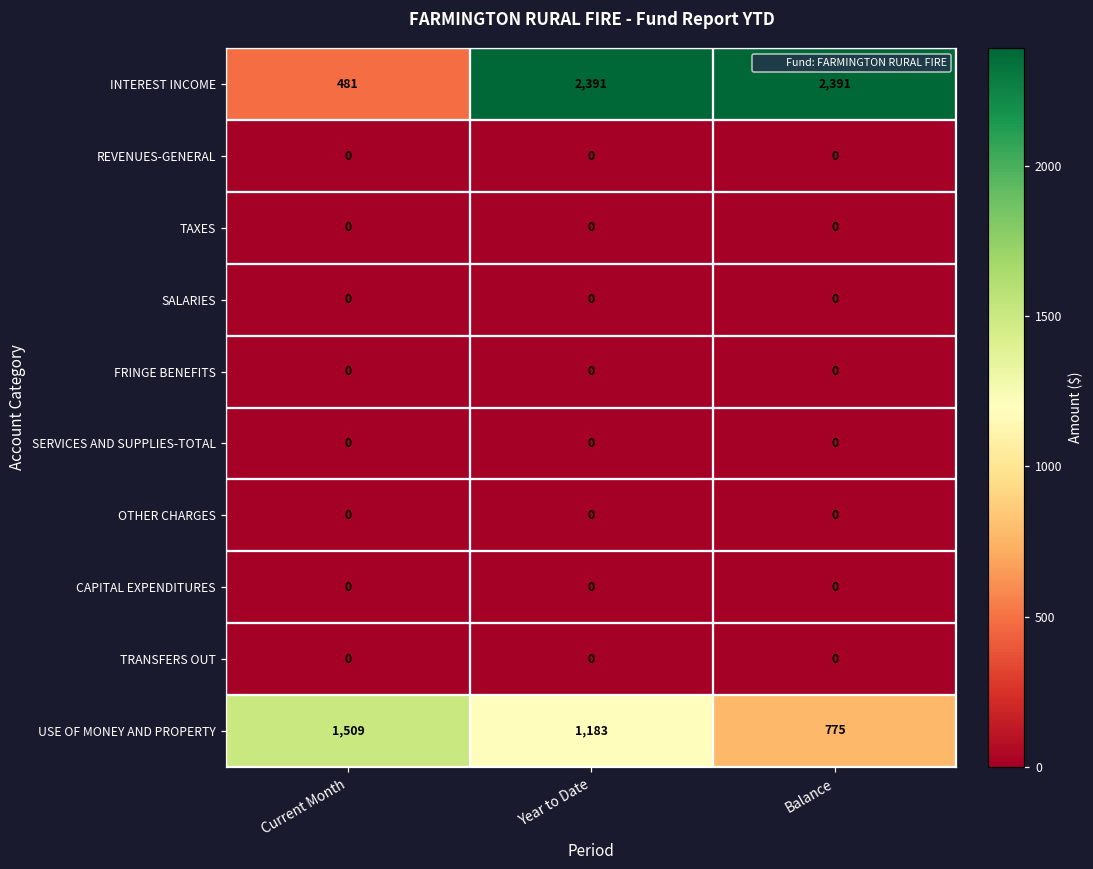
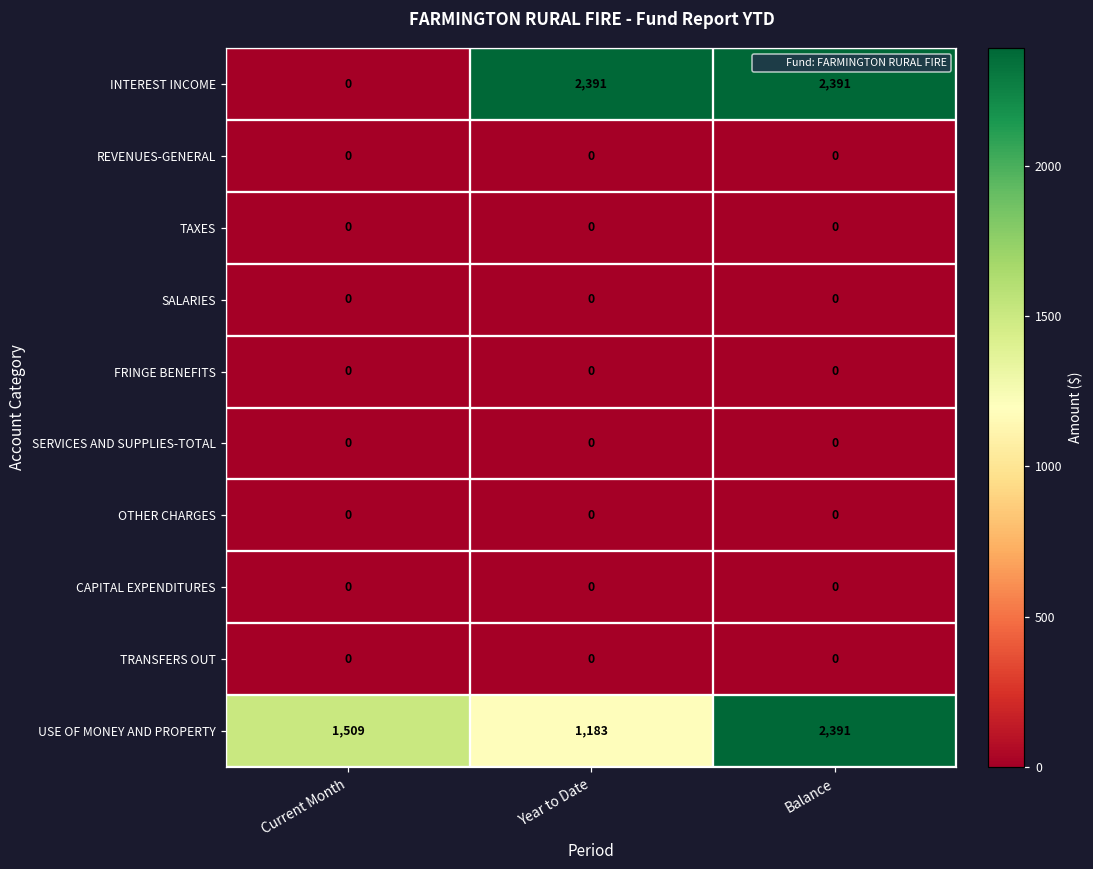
INTEREST INCOME, Current Month: 481 -> 0
USE OF MONEY AND PROPERTY, Balance: 775 -> 2,391
